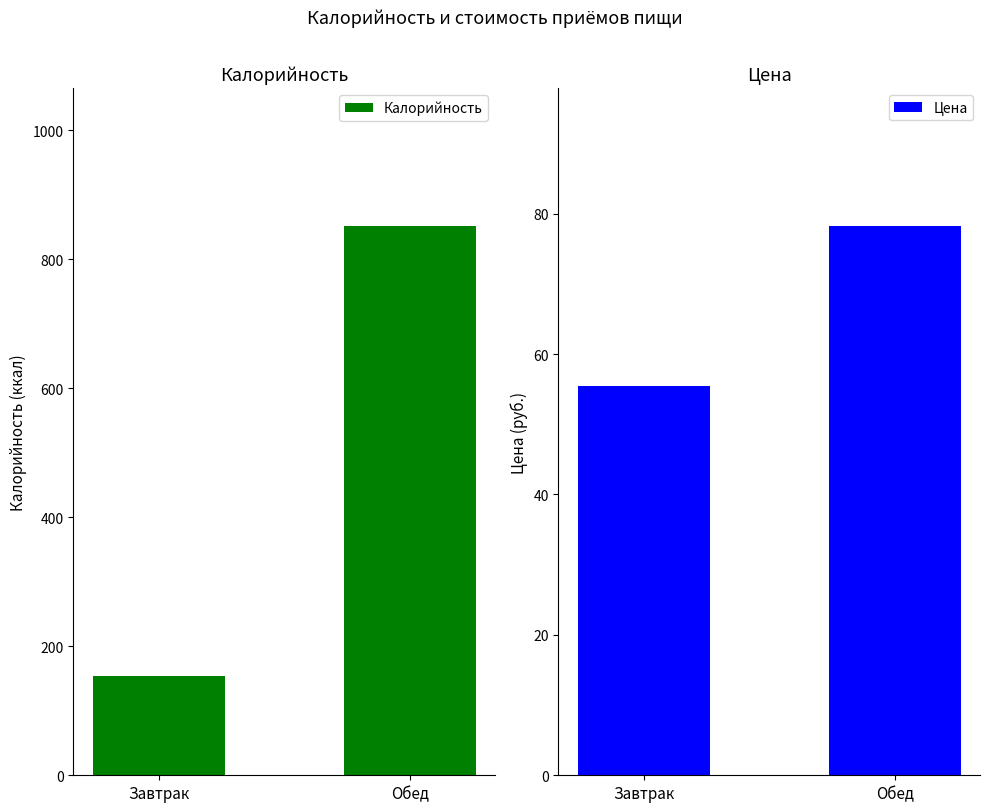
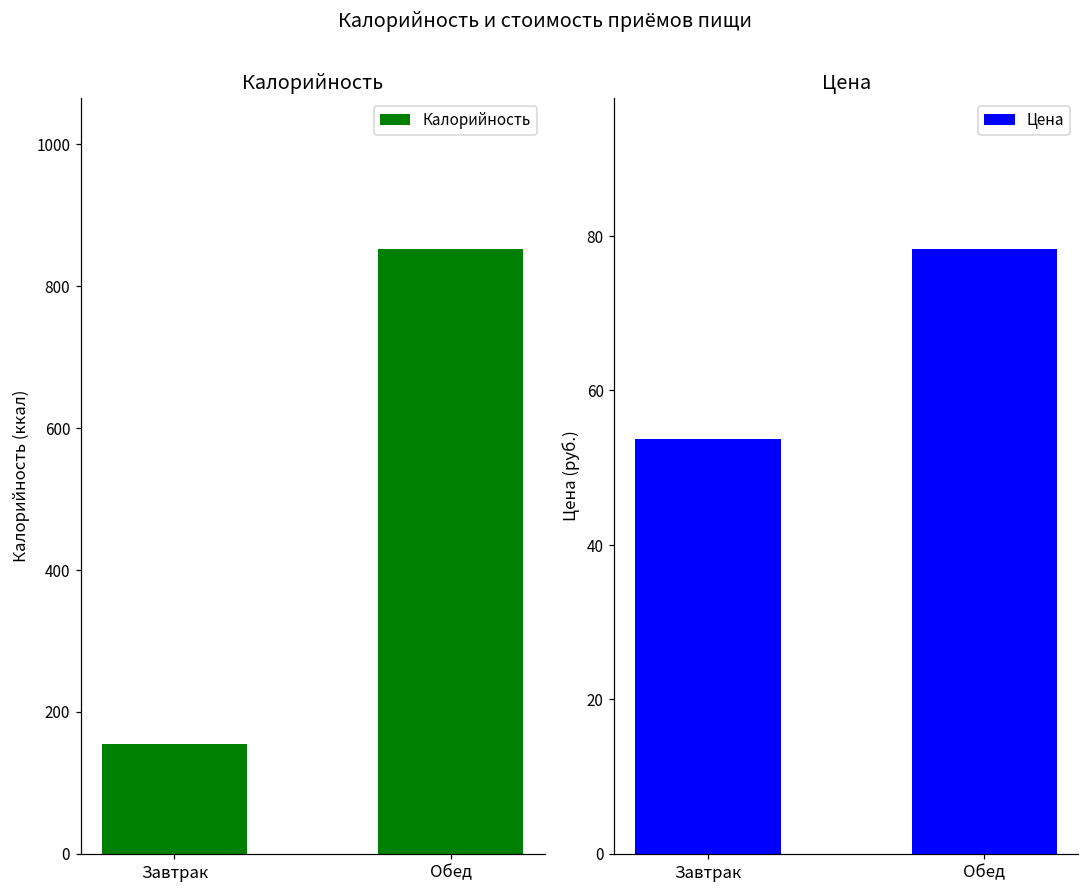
Цена, Завтрак: 55 -> 54
